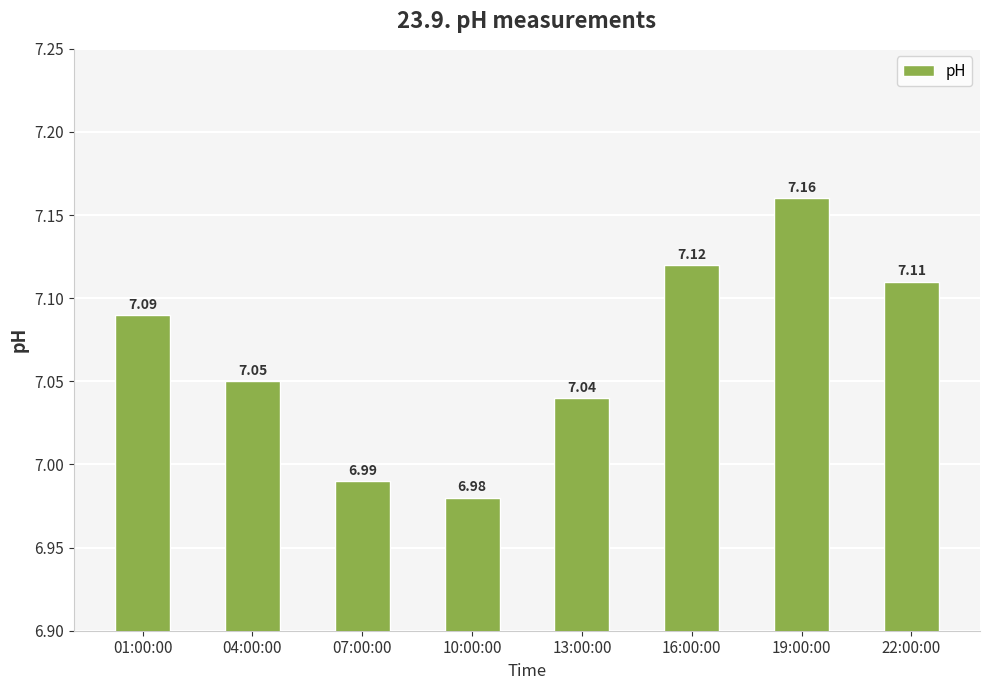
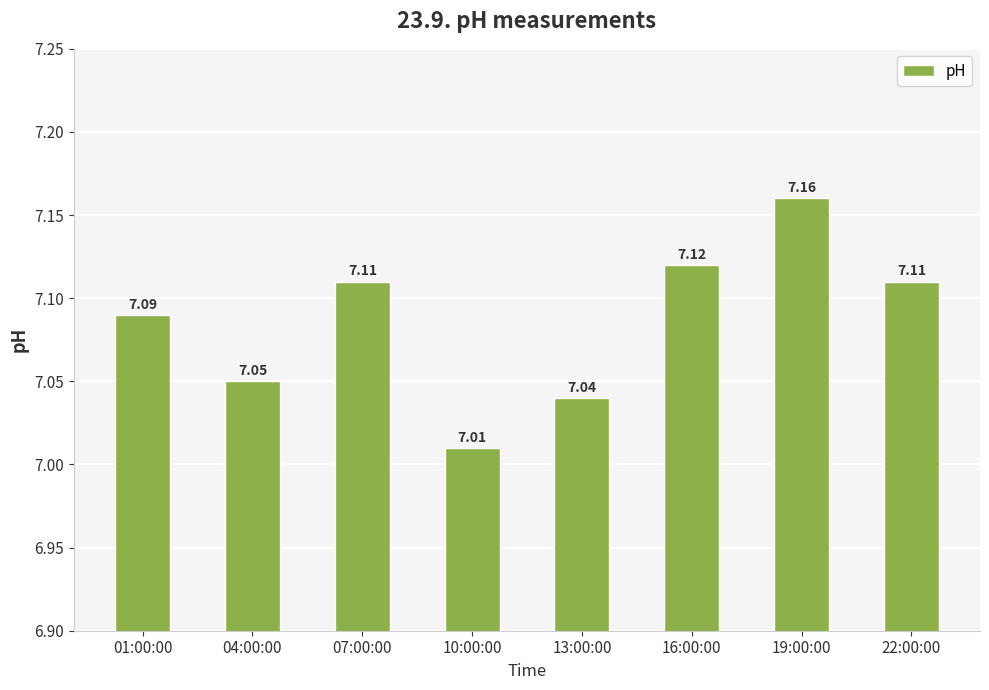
07:00:00: 6.99 -> 7.11
10:00:00: 6.98 -> 7.01
